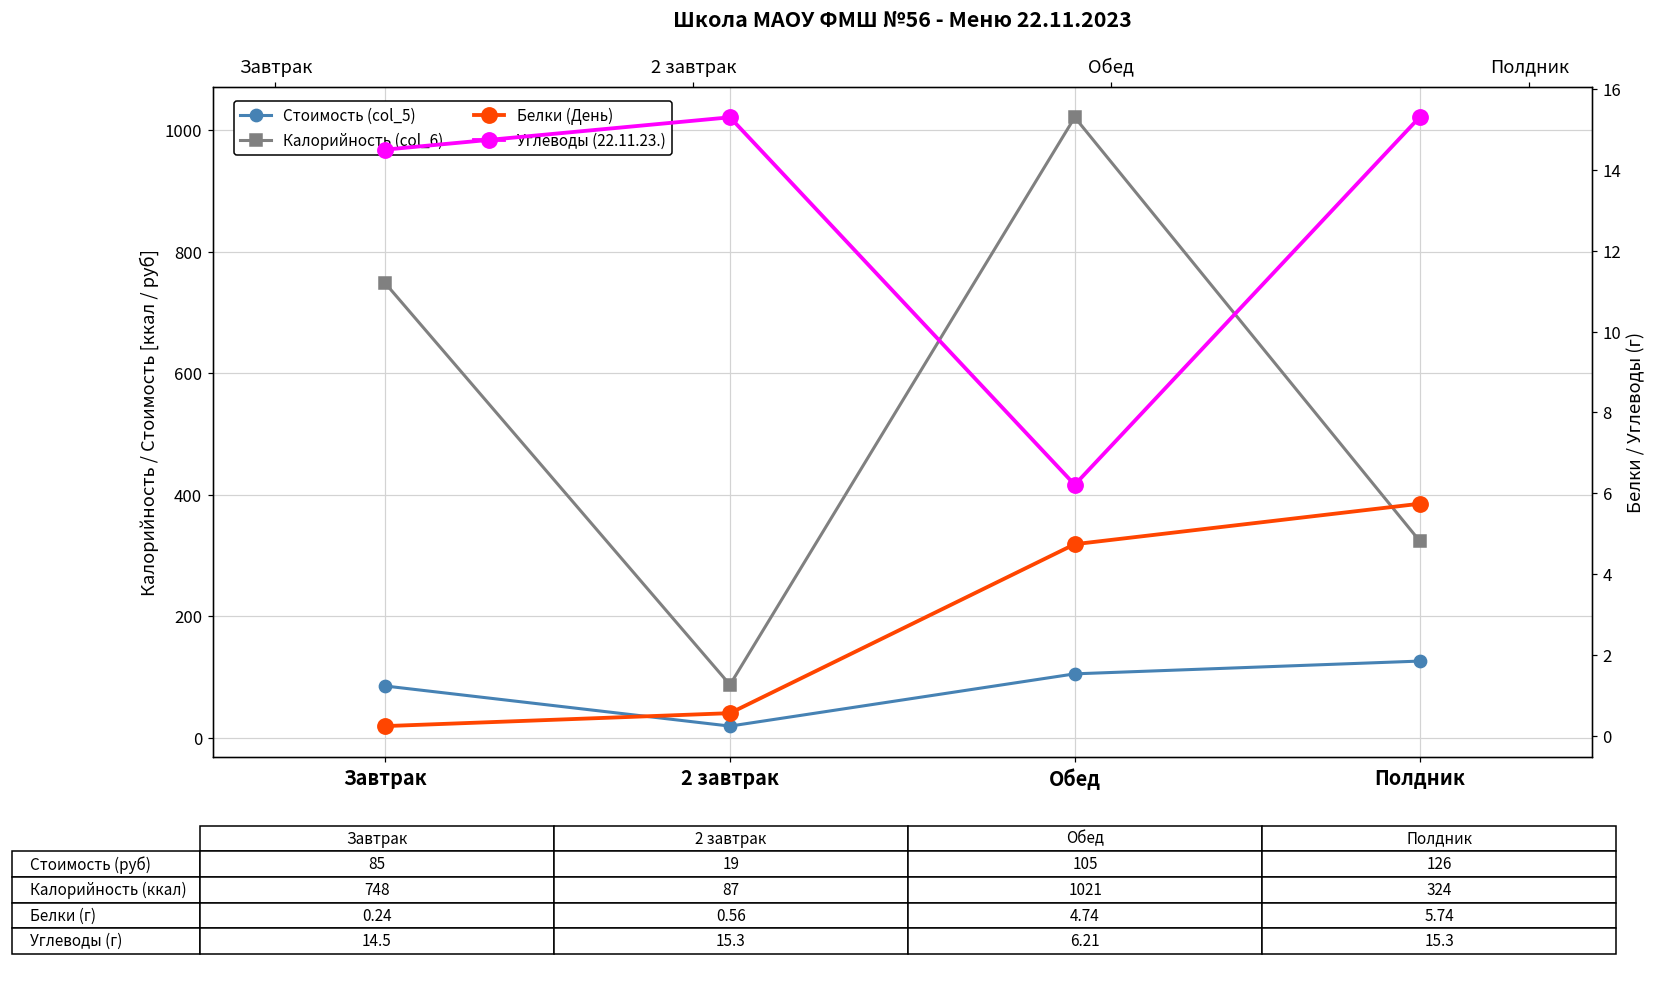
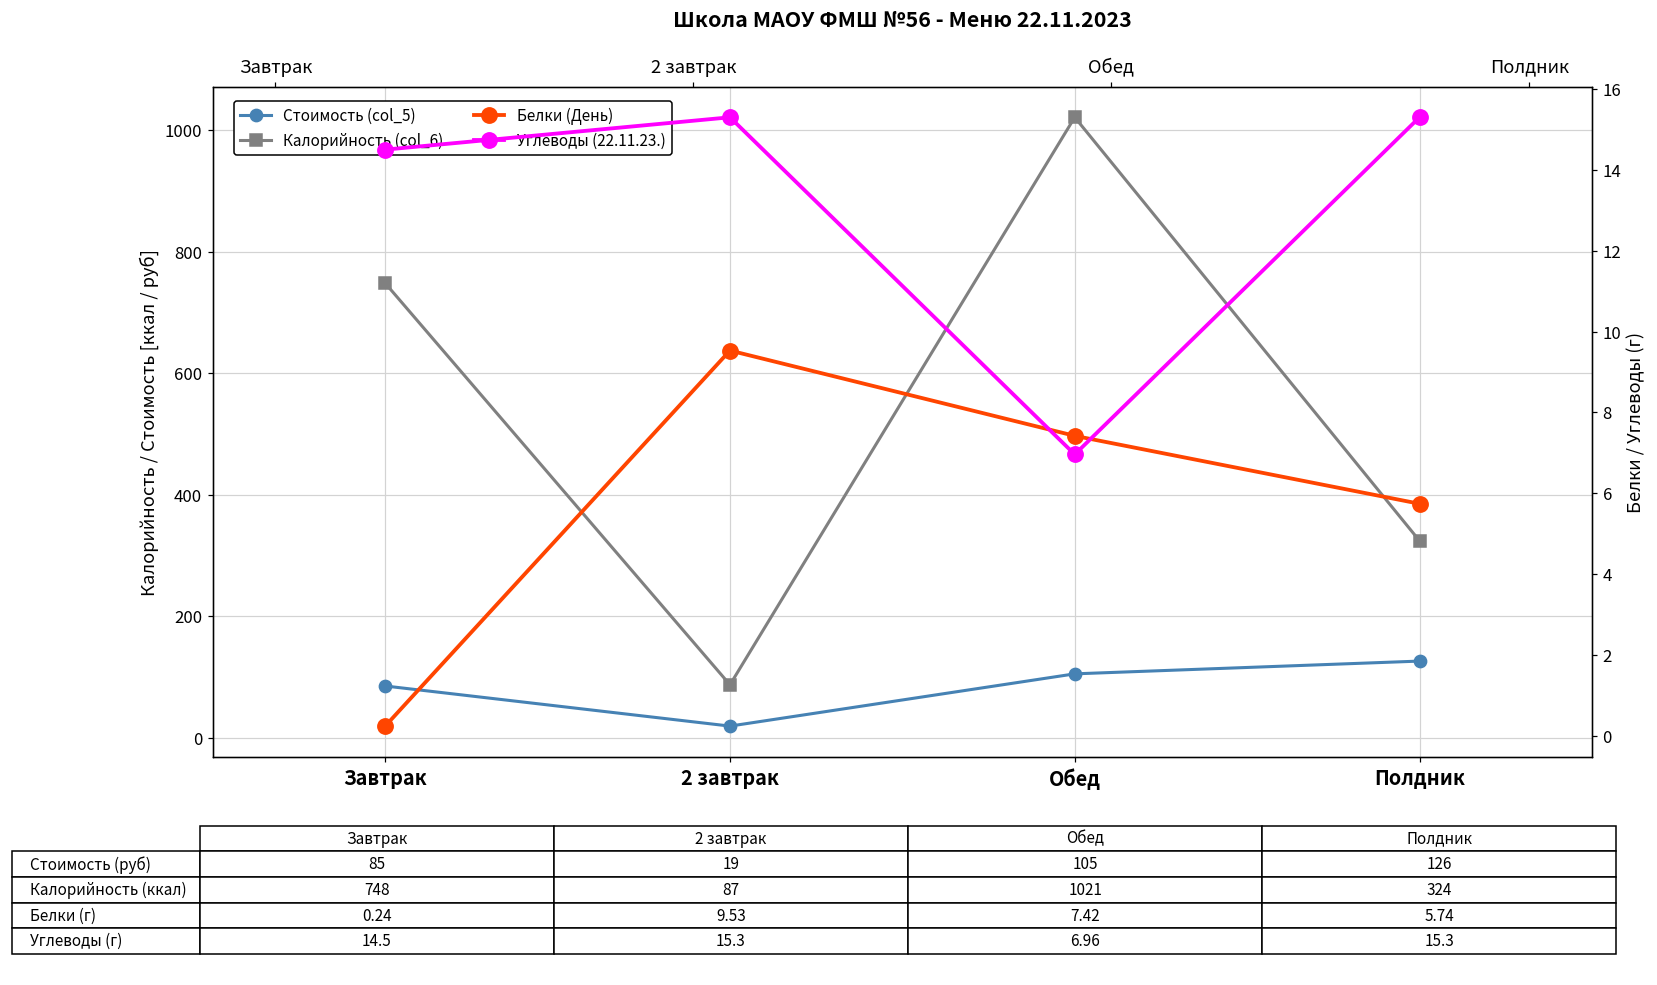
Белки (День), 2 завтрак: 0.56 -> 9.53
Белки (День), Обед: 4.74 -> 7.42
Углеводы (22.11.23.), Обед: 6.21 -> 6.96
